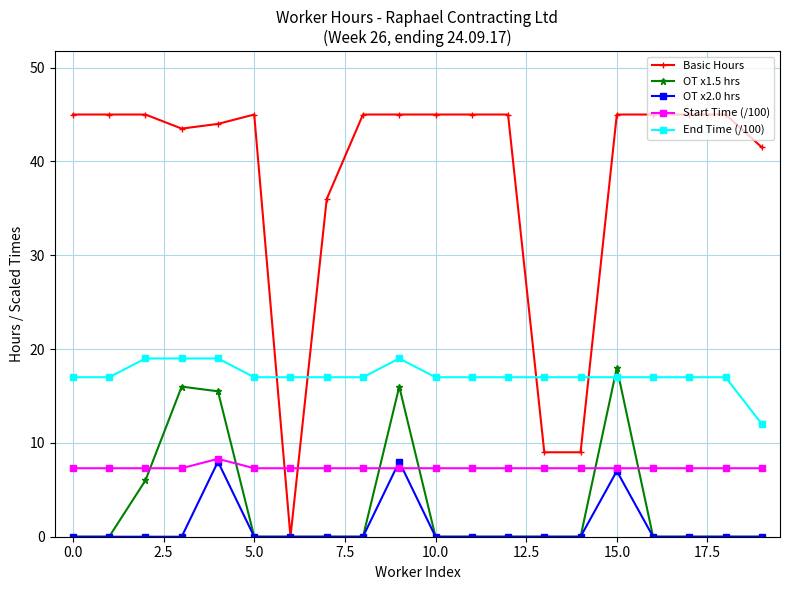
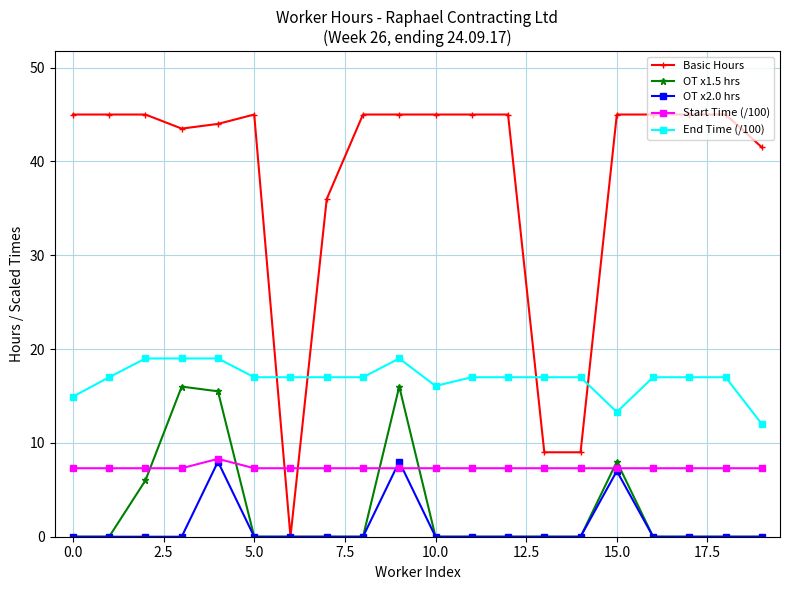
End Time (/100), 0.0: 17 -> 15
End Time (/100), 10.0: 17 -> 16
OT x1.5 hrs, 15.0: 18 -> 8
End Time (/100), 15.0: 17 -> 13
